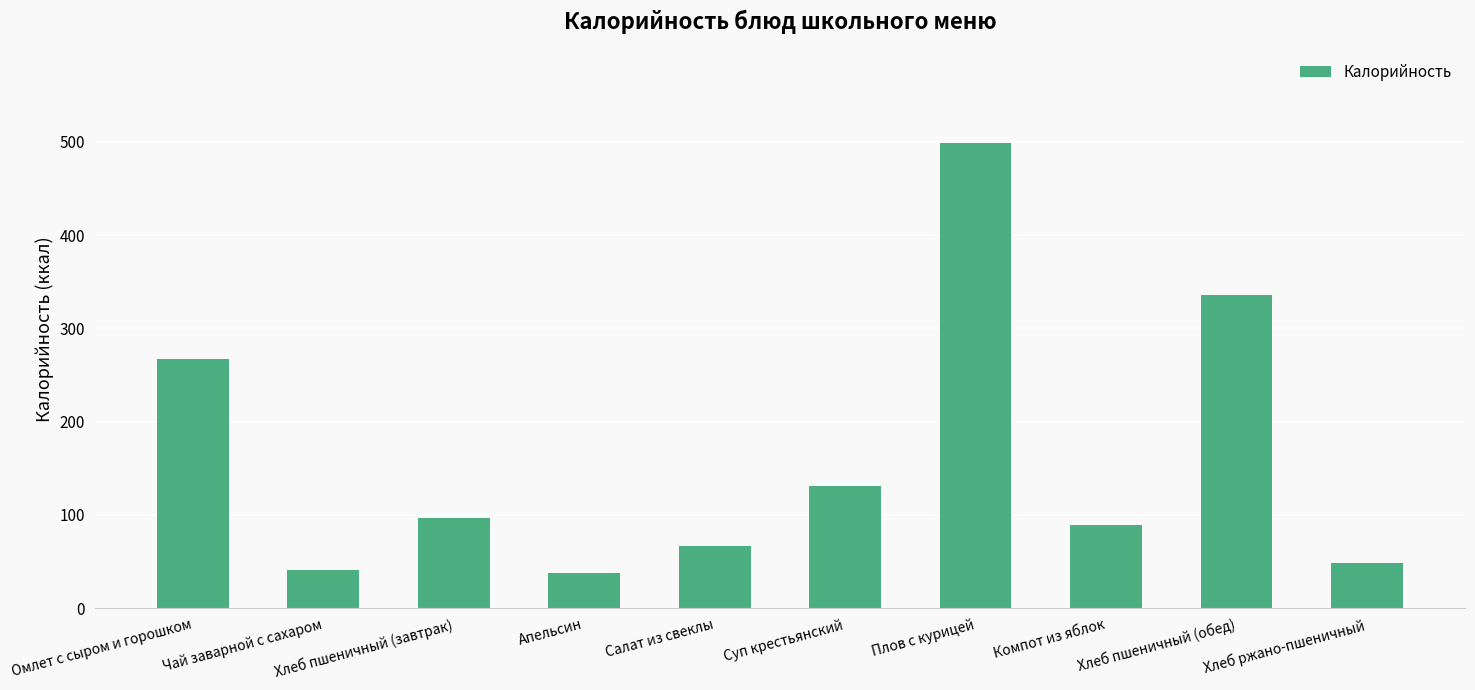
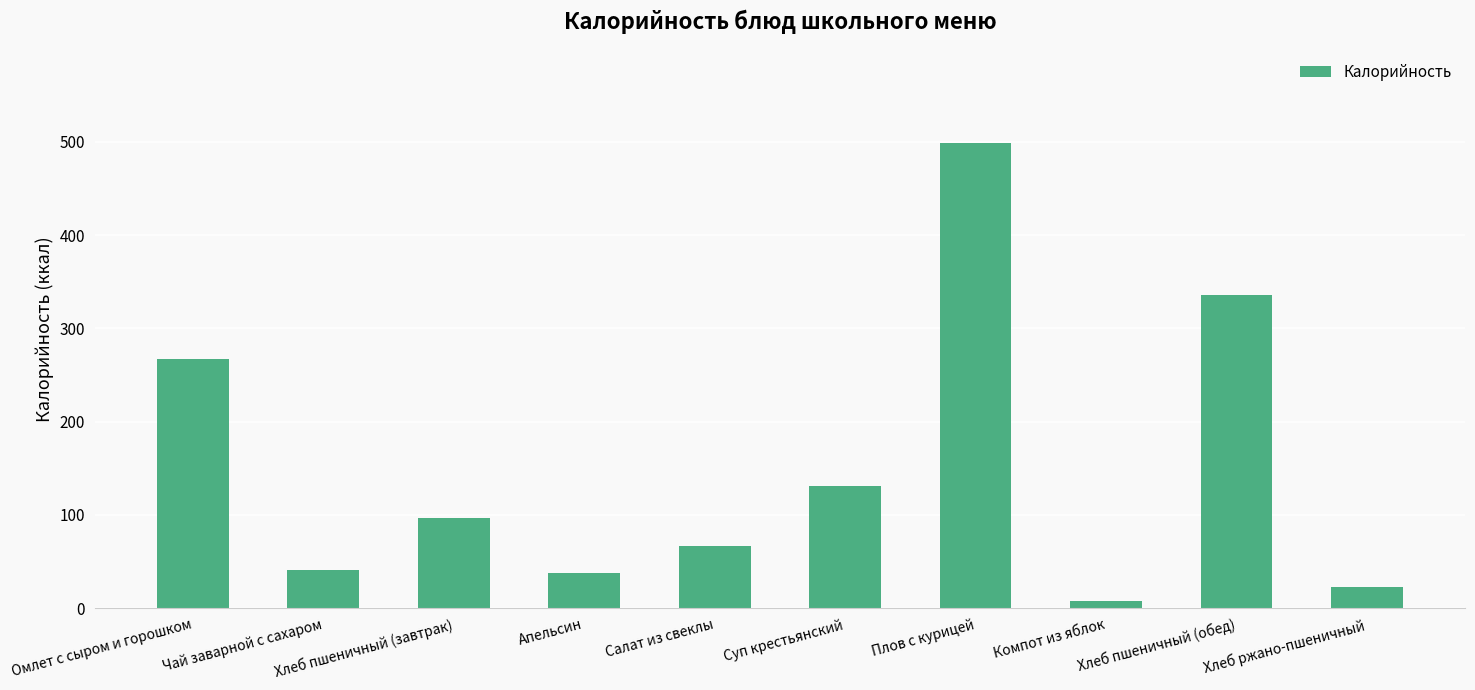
Компот из яблок: 90 -> 10
Хлеб ржано-пшеничный: 50 -> 20
